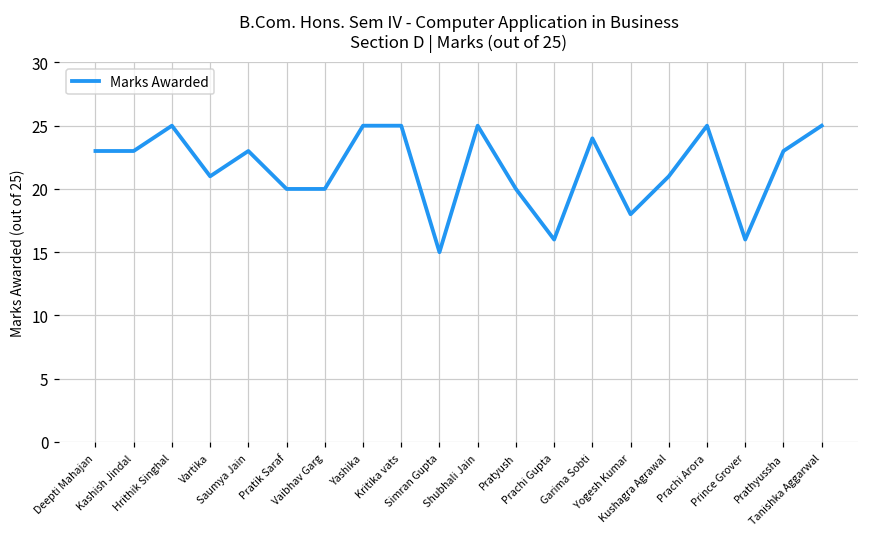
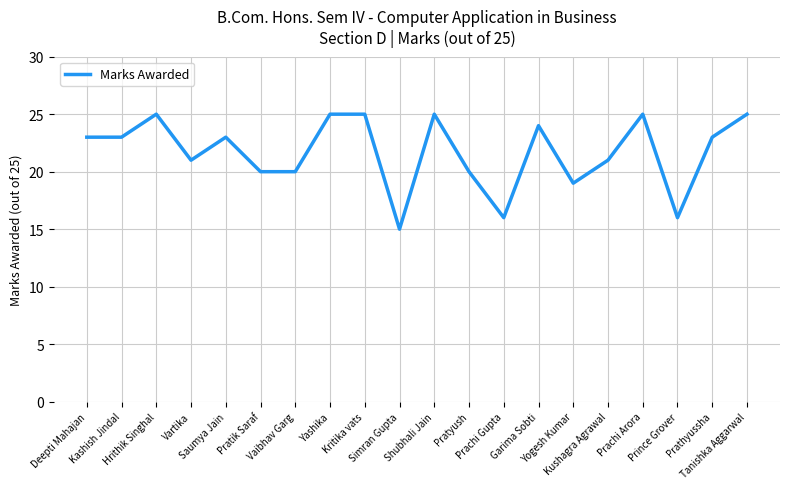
Yogesh Kumar: 18 -> 19
